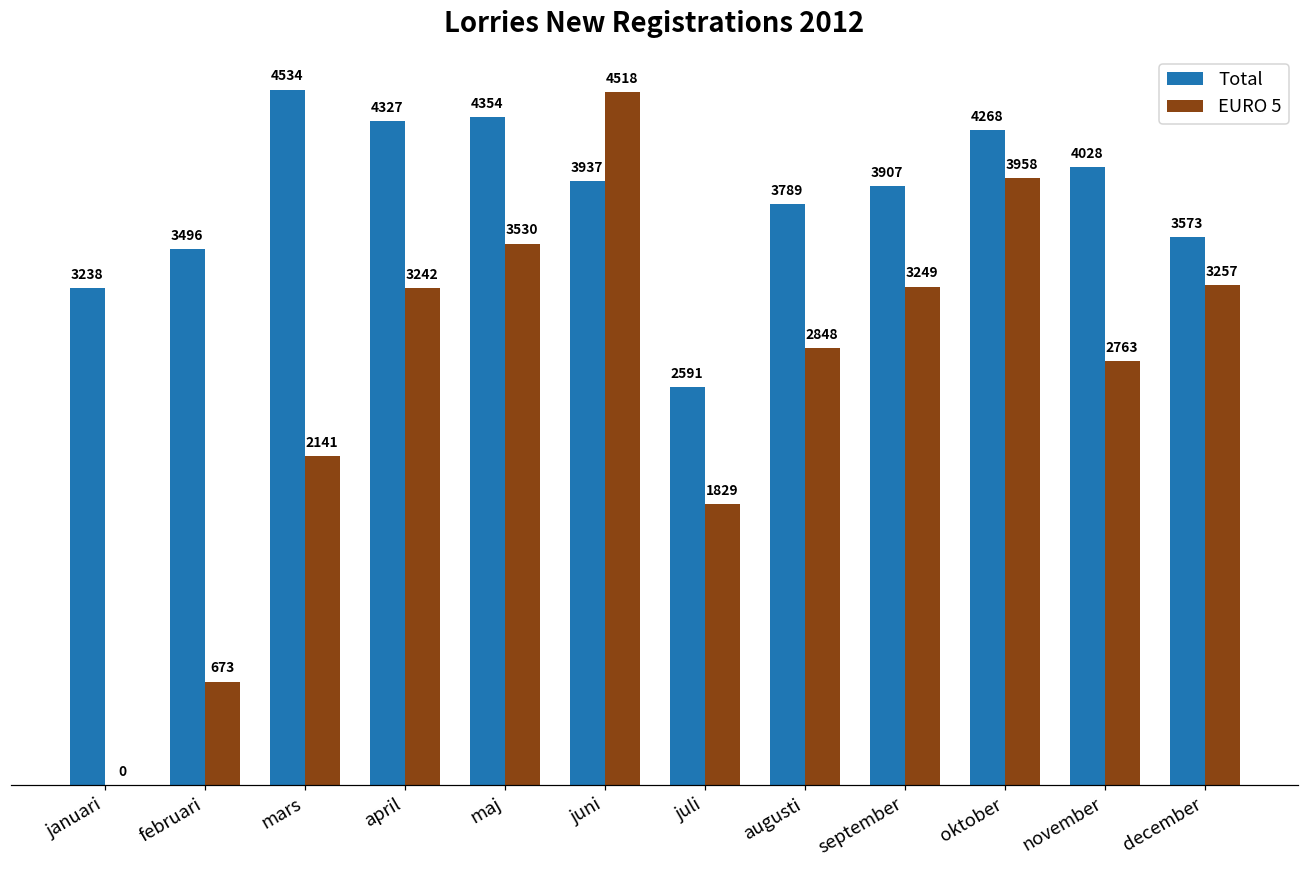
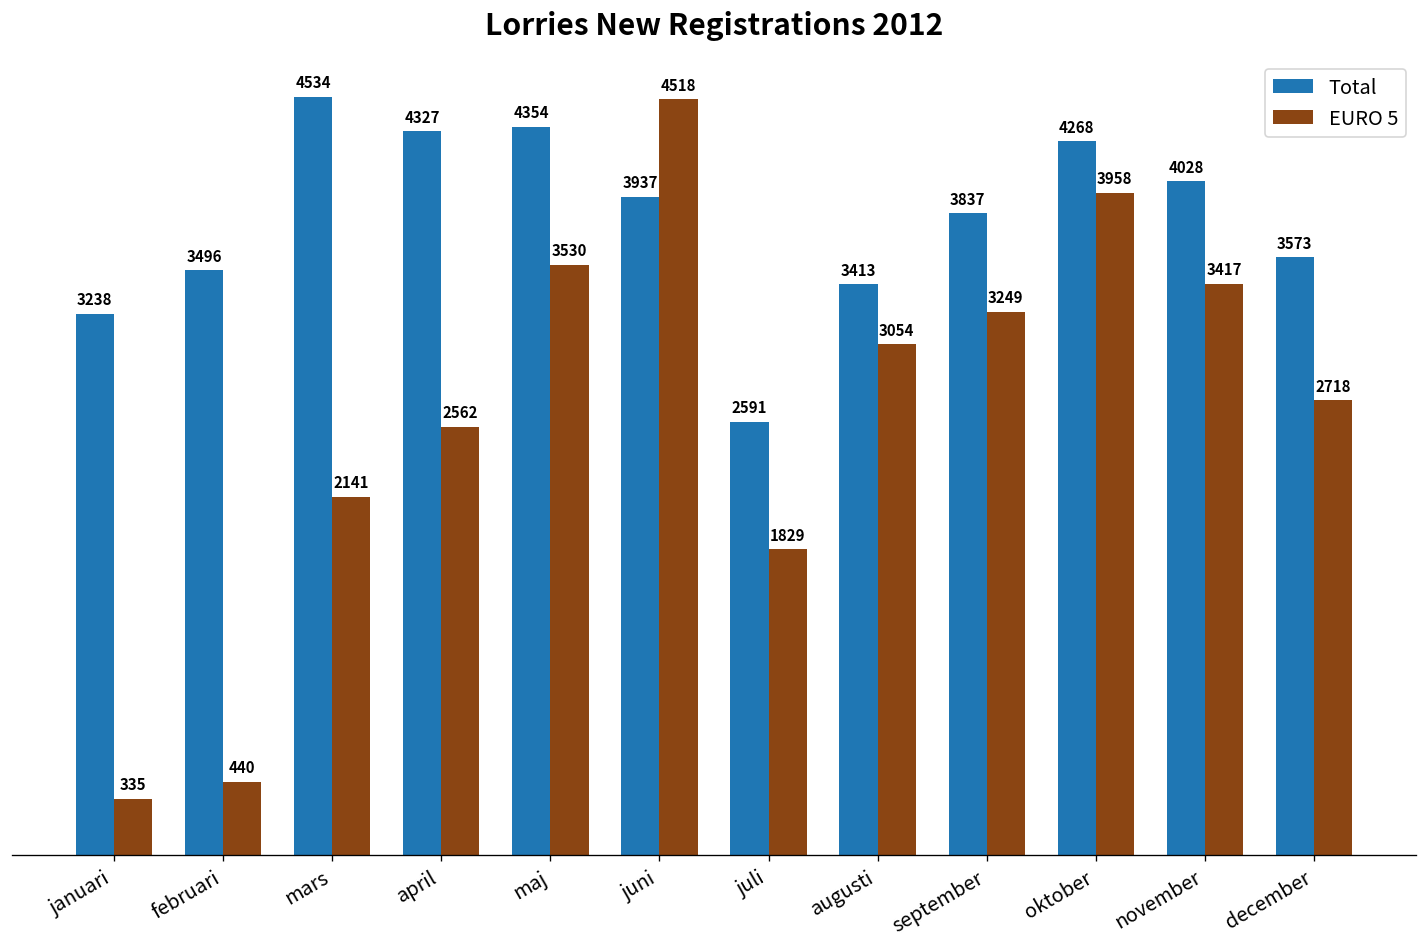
EURO 5, januari: 0 -> 335
EURO 5, februari: 673 -> 440
EURO 5, april: 3242 -> 2562
Total, augusti: 3789 -> 3413
EURO 5, augusti: 2848 -> 3054
Total, september: 3907 -> 3837
EURO 5, november: 2763 -> 3417
EURO 5, december: 3257 -> 2718
